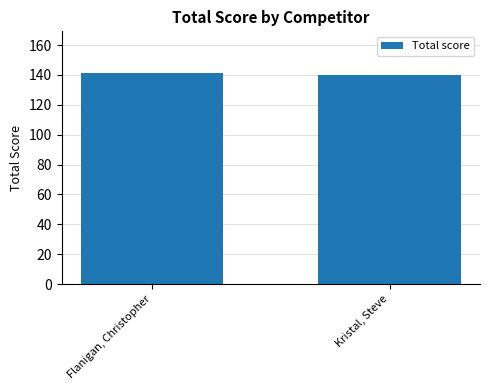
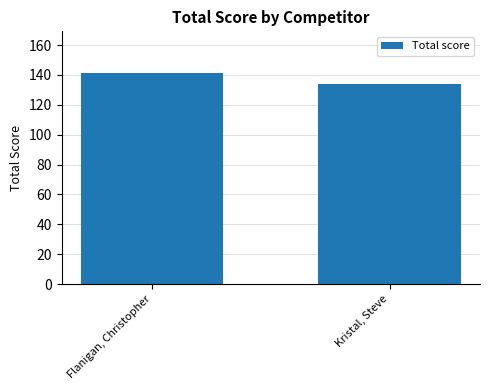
Kristal, Steve: 140 -> 134
